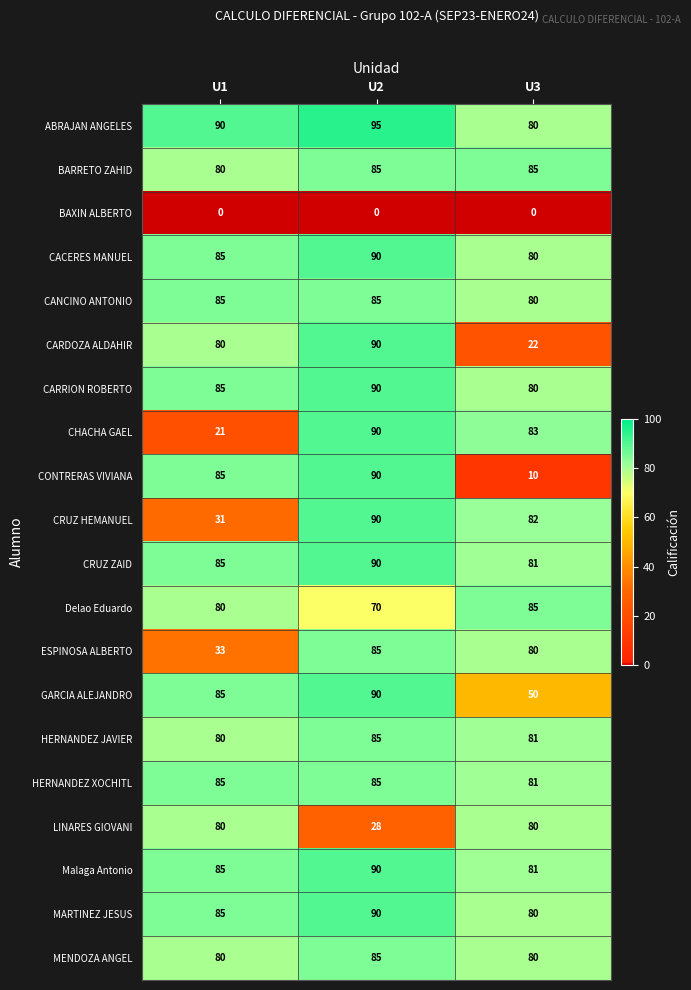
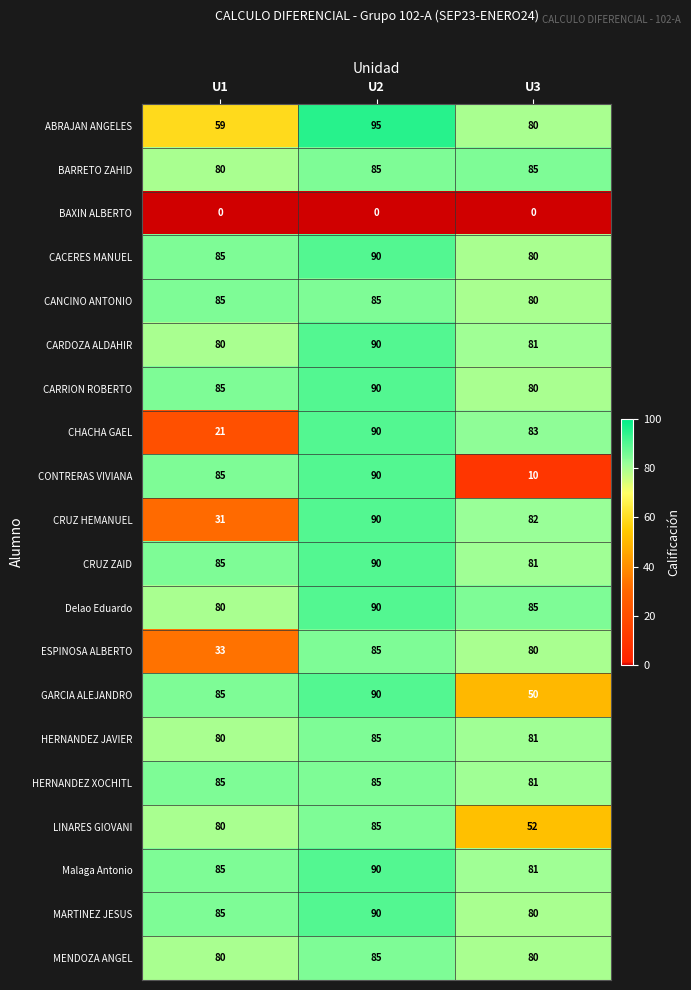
ABRAJAN ANGELES, U1: 90 -> 59
CARDOZA ALDAHIR, U3: 22 -> 81
Delao Eduardo, U2: 70 -> 90
LINARES GIOVANI, U2: 28 -> 85
LINARES GIOVANI, U3: 80 -> 52
